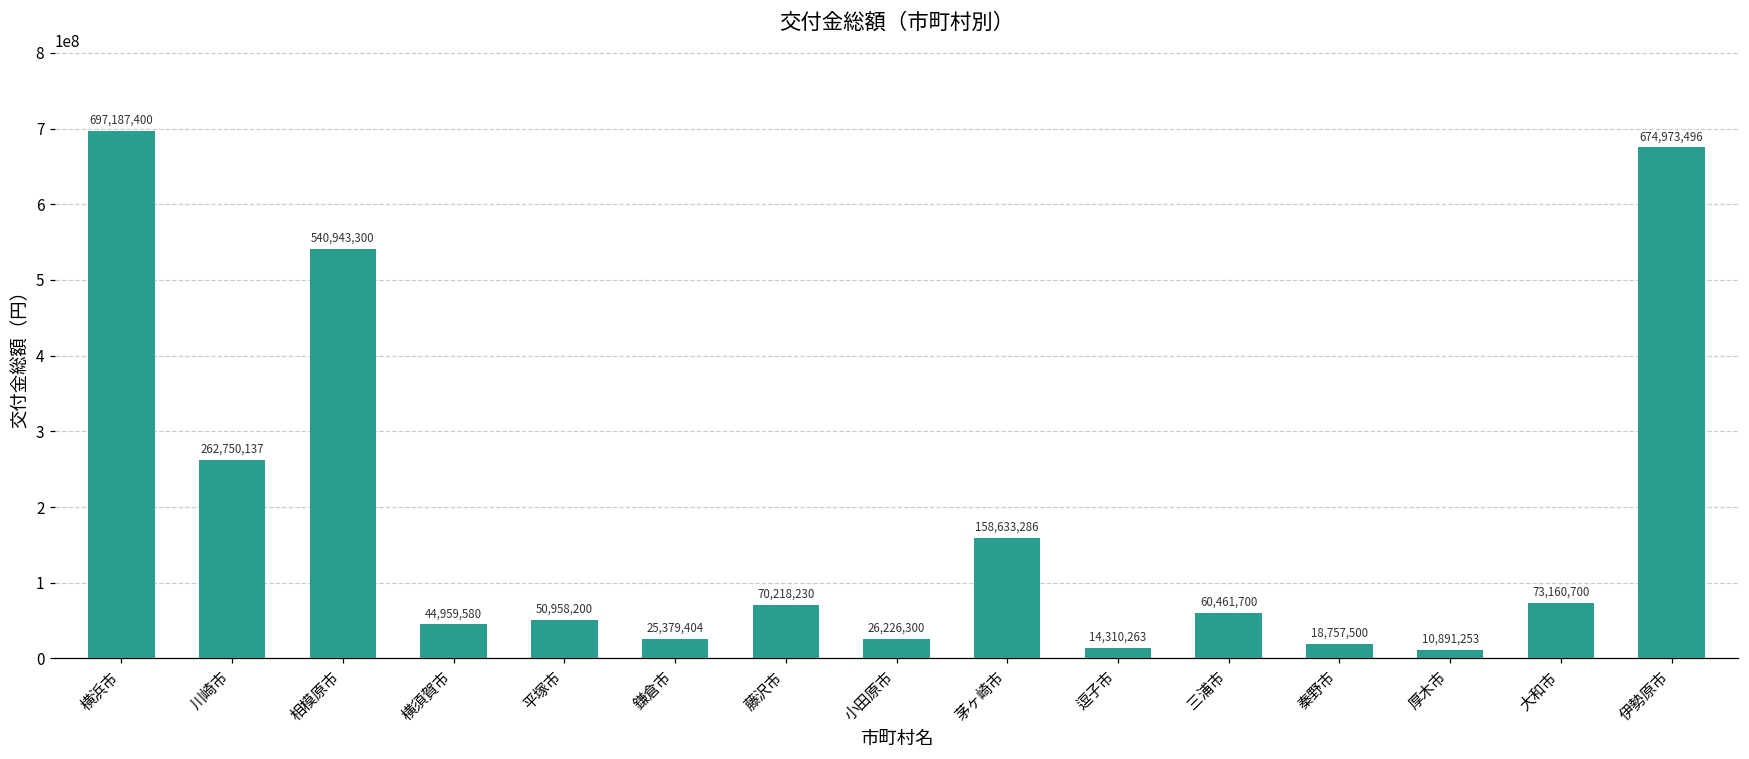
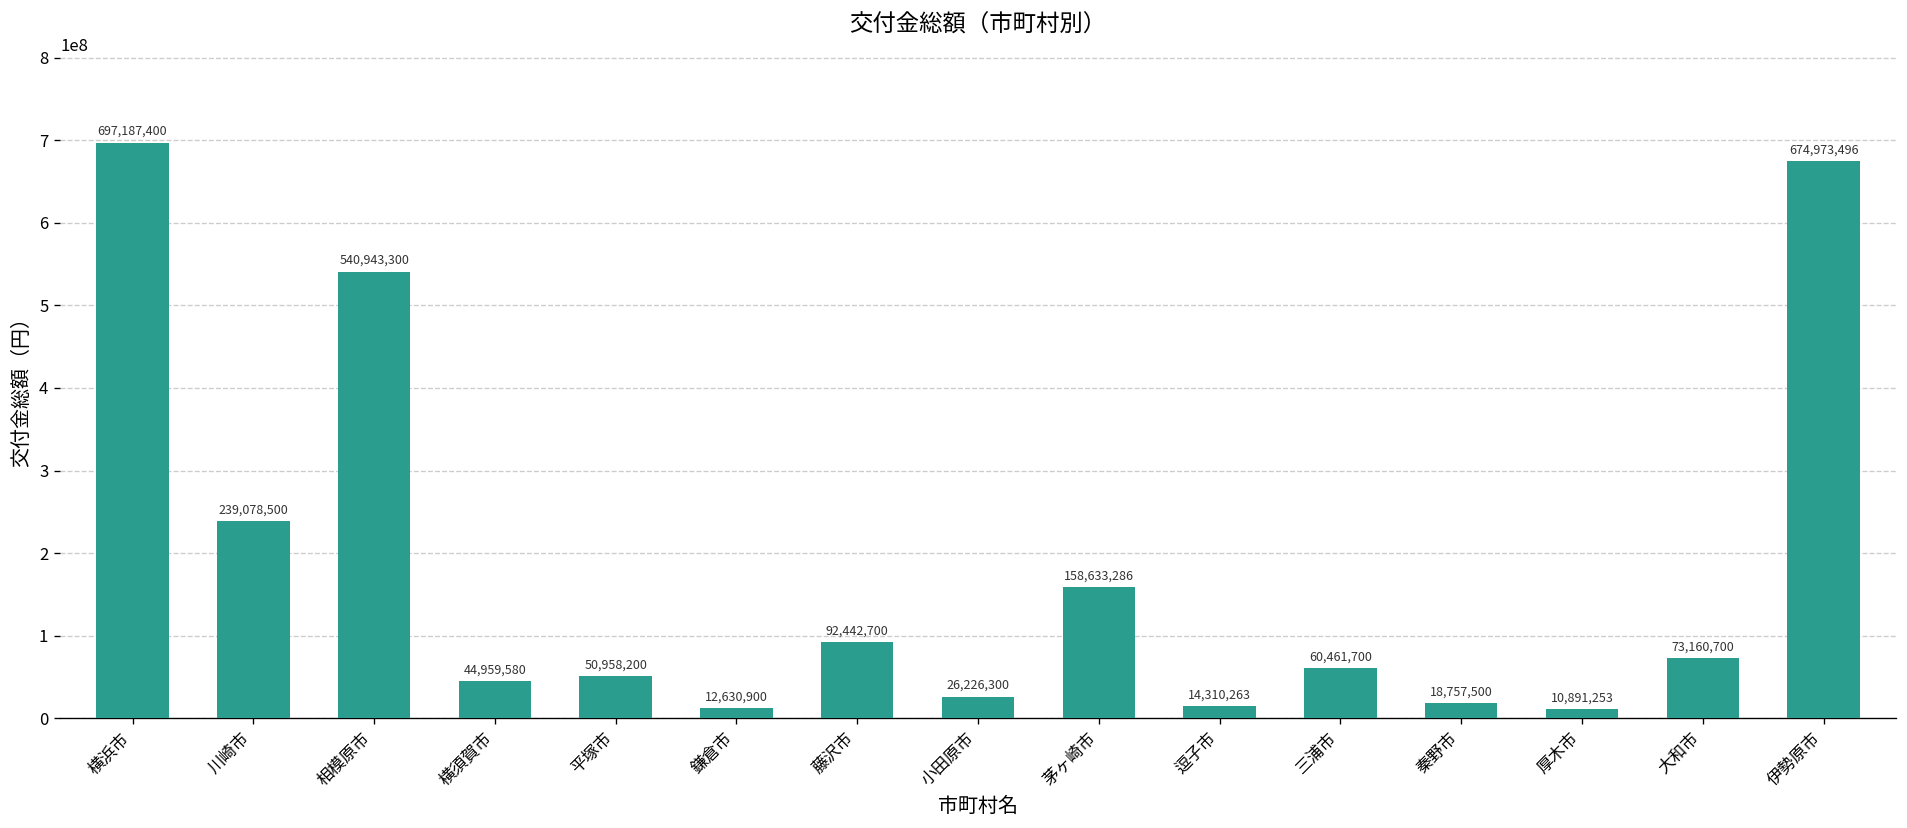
川崎市: 262,750,137 -> 239,078,500
鎌倉市: 25,379,404 -> 12,630,900
藤沢市: 70,218,230 -> 92,442,700
